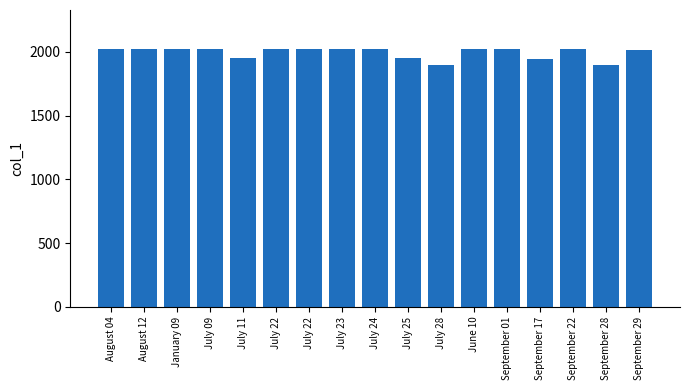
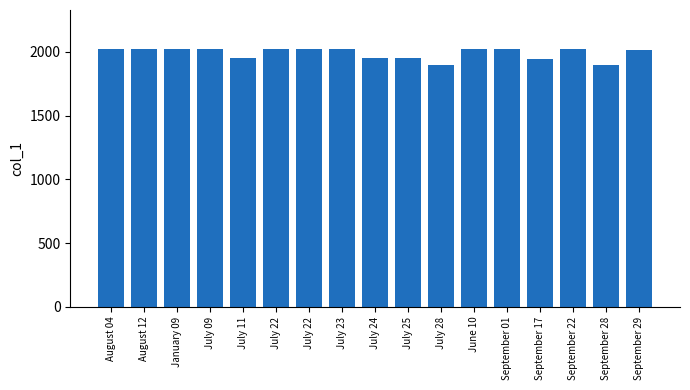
July 24: 2020 -> 1950
